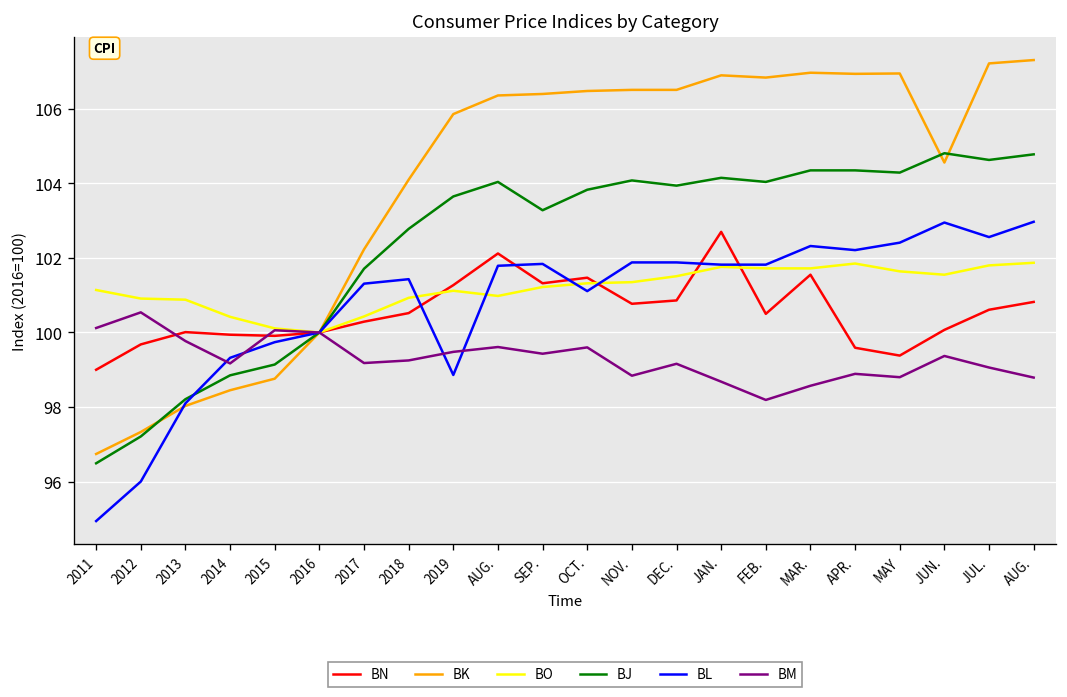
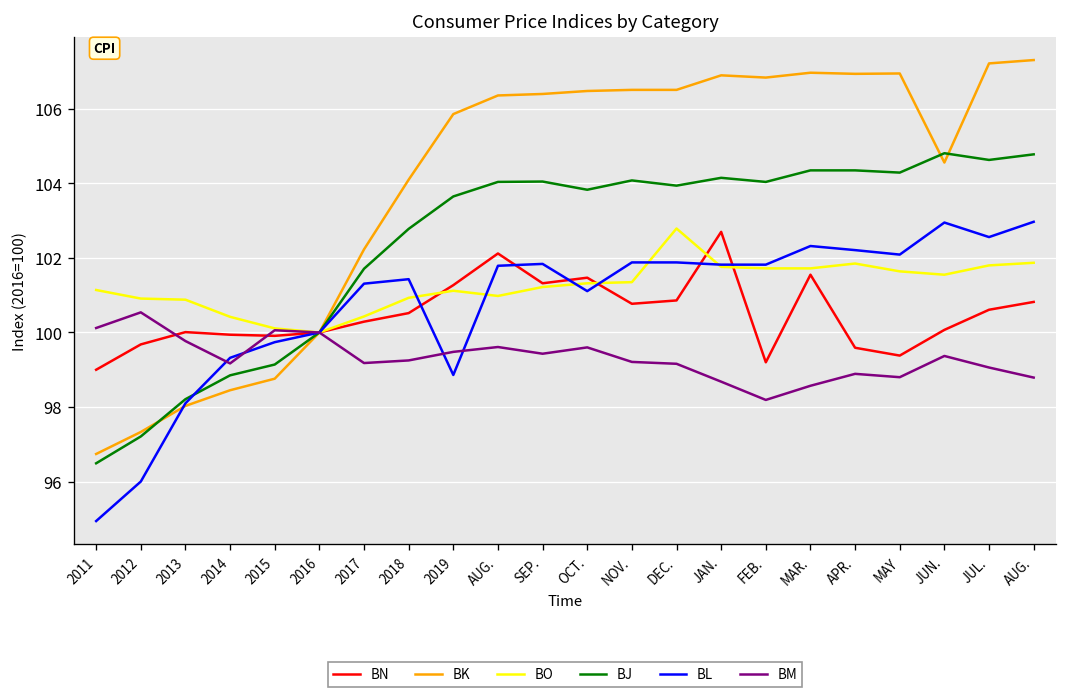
BJ, SEP.: 103.3 -> 104.1
BM, NOV.: 98.8 -> 99.2
BO, DEC.: 101.5 -> 102.8
BN, FEB.: 100.5 -> 99.2
BL, MAY: 102.4 -> 102.1
